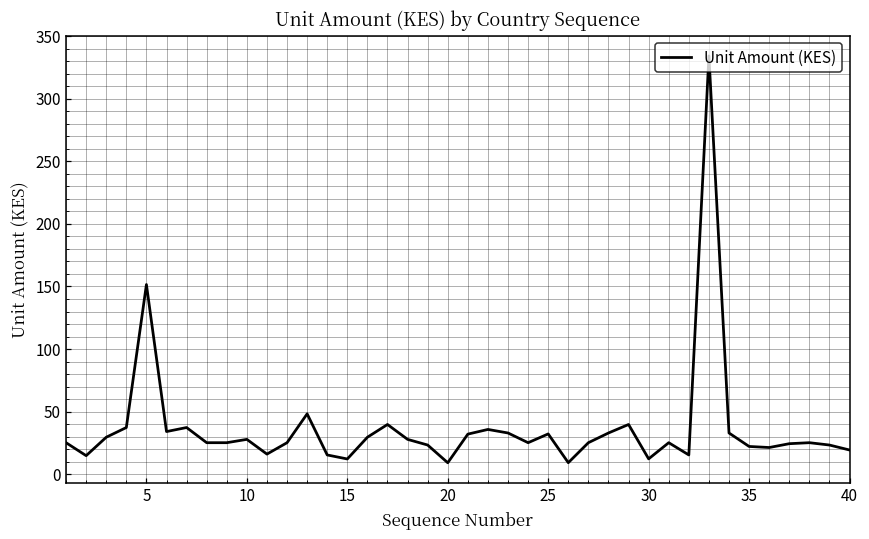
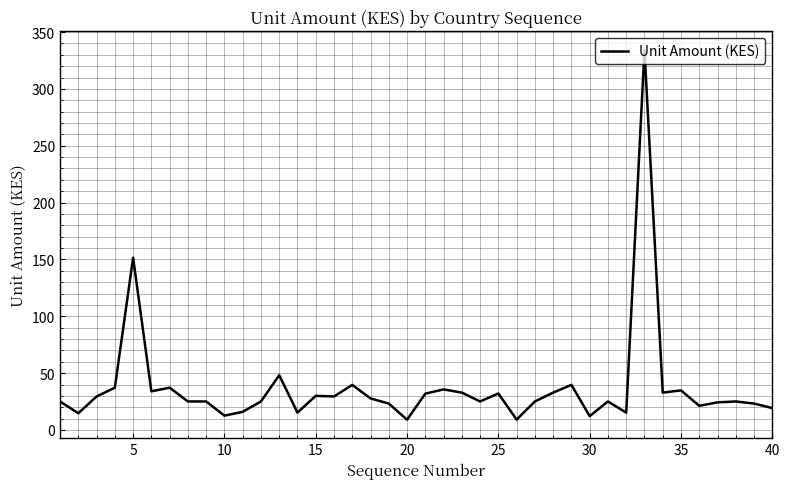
10: 28 -> 13
15: 12 -> 30
35: 22 -> 35
